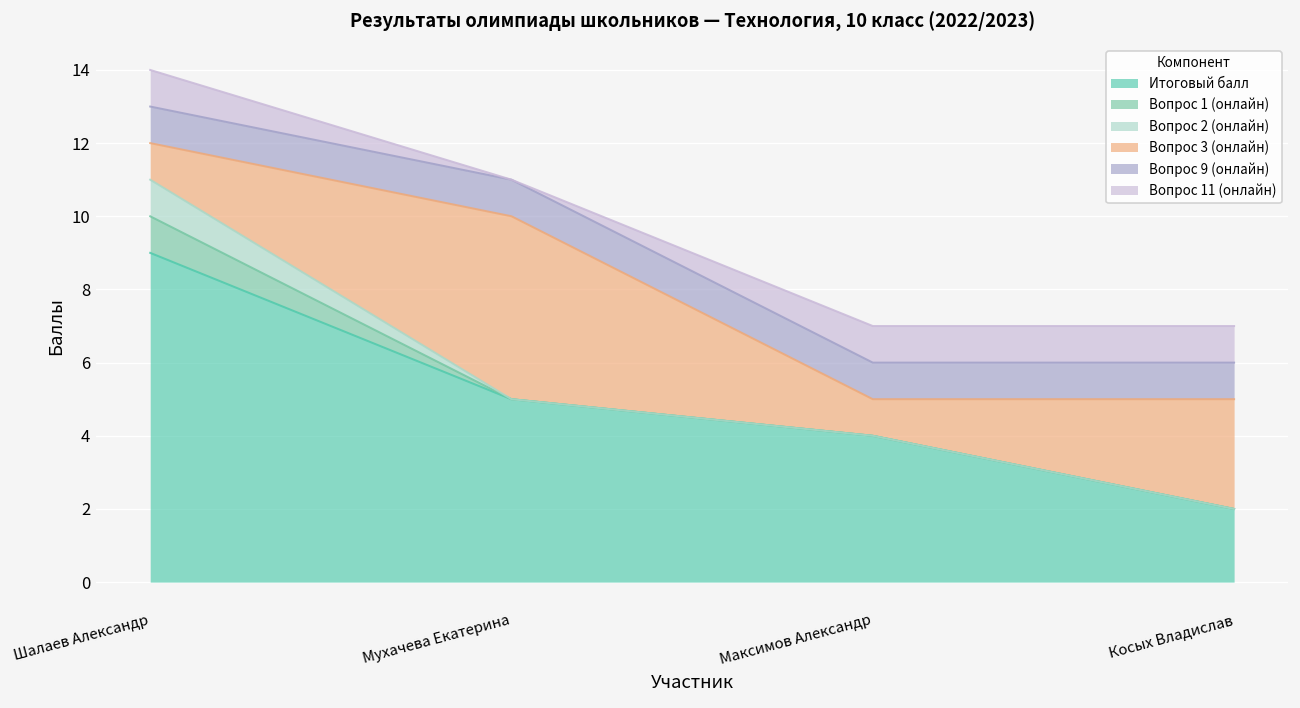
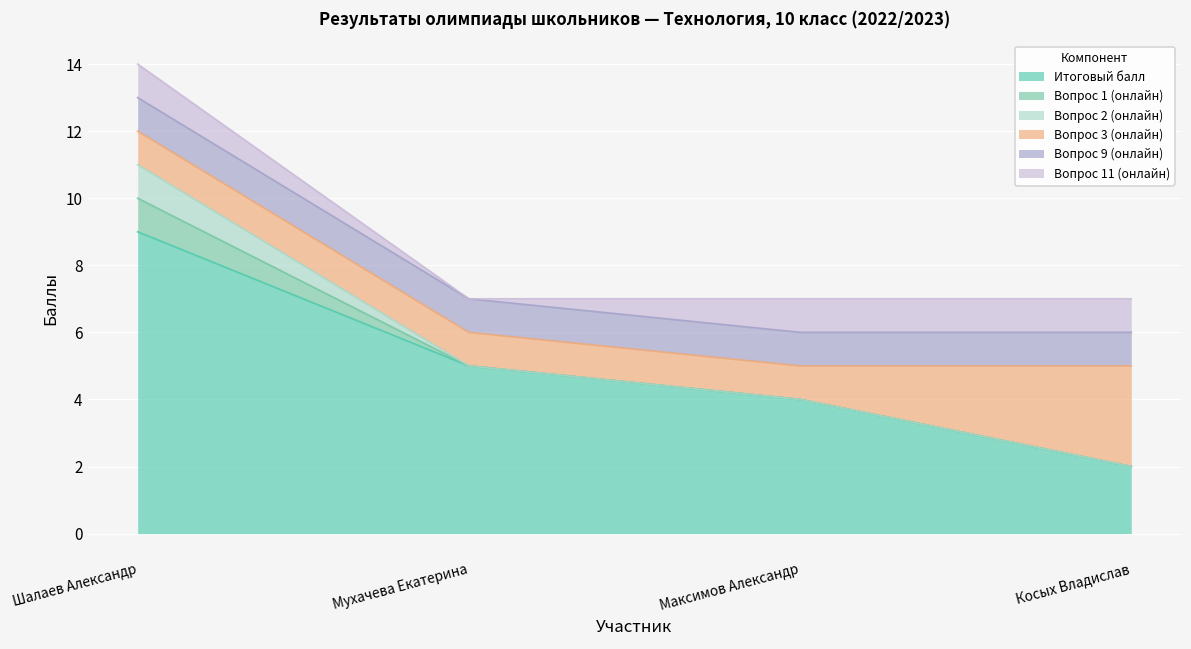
Вопрос 3 (онлайн), Мухачева Екатерина: 5 -> 1
